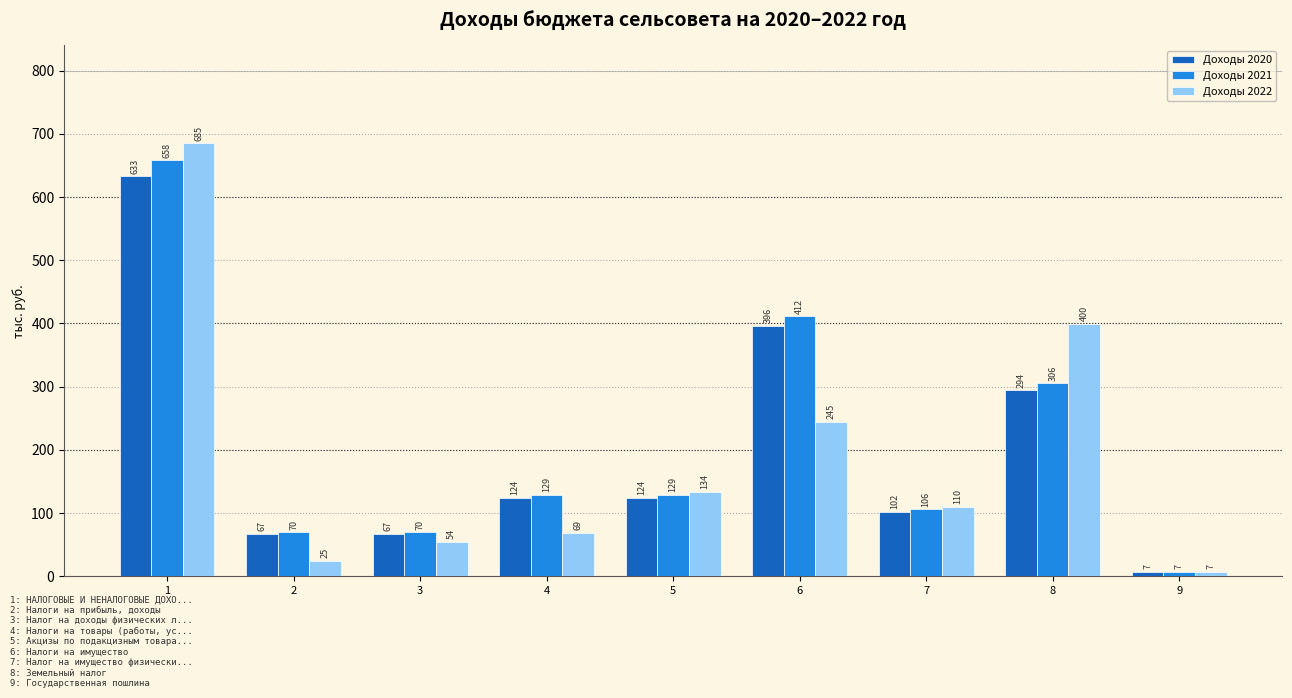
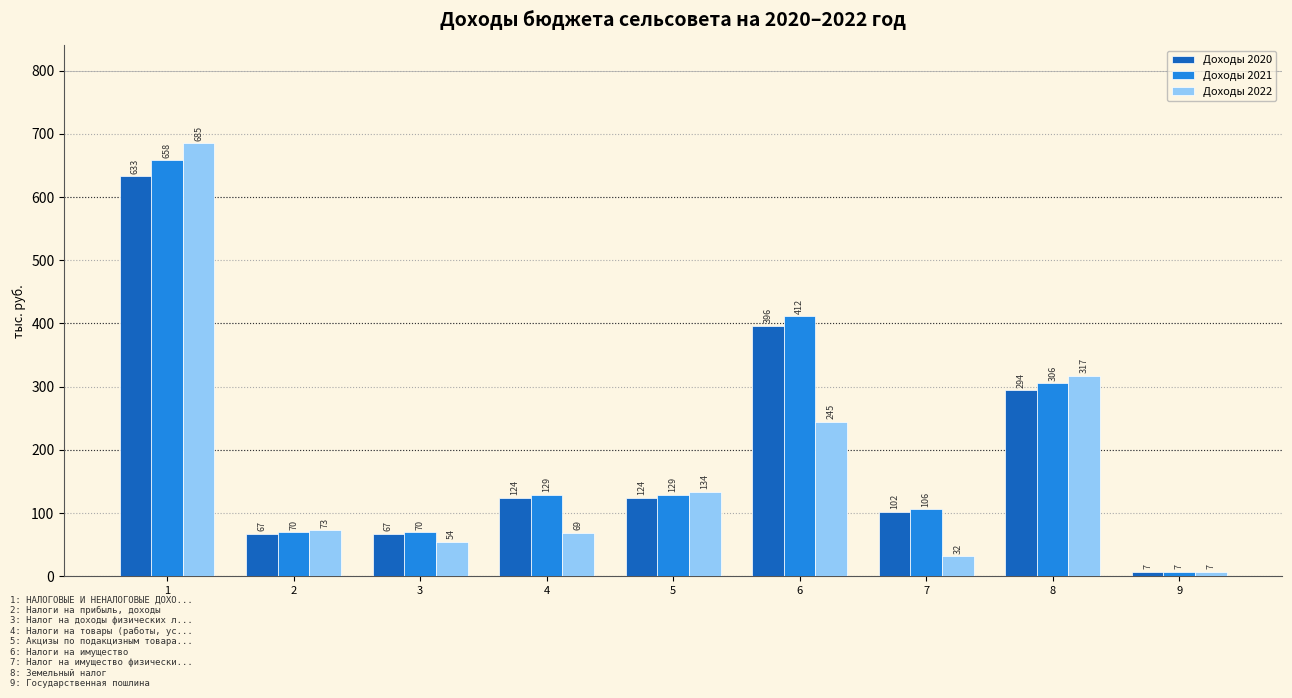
Доходы 2022, 2: 25 -> 73
Доходы 2022, 7: 110 -> 32
Доходы 2022, 8: 400 -> 317
